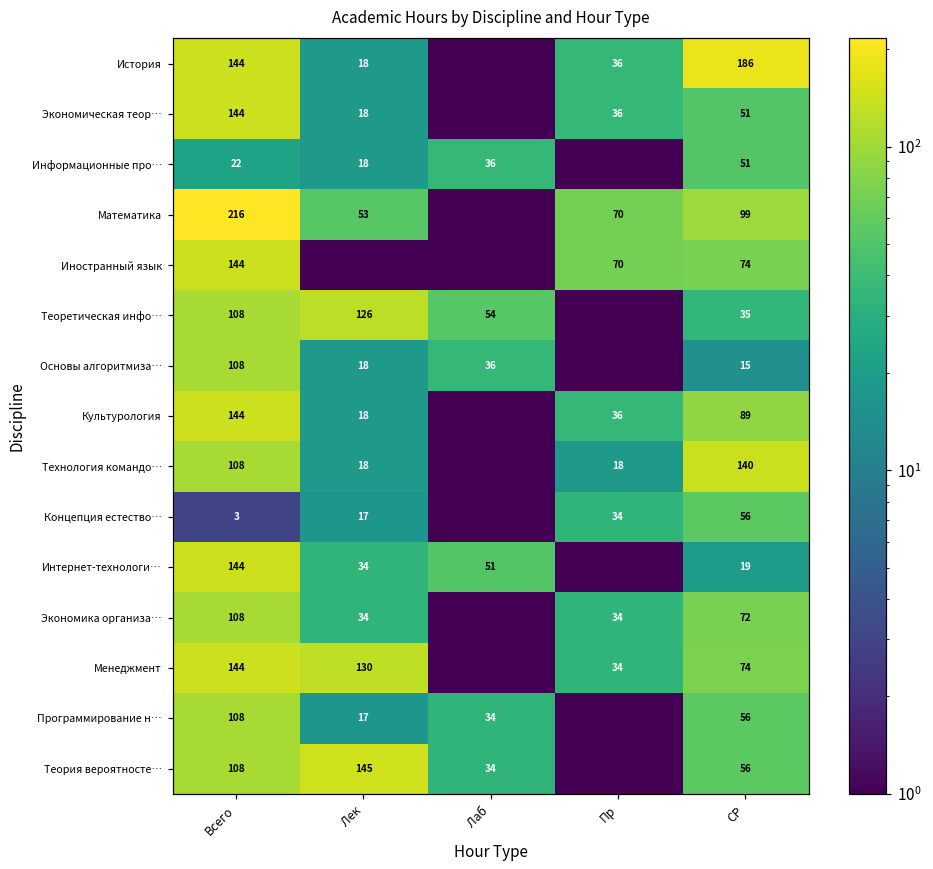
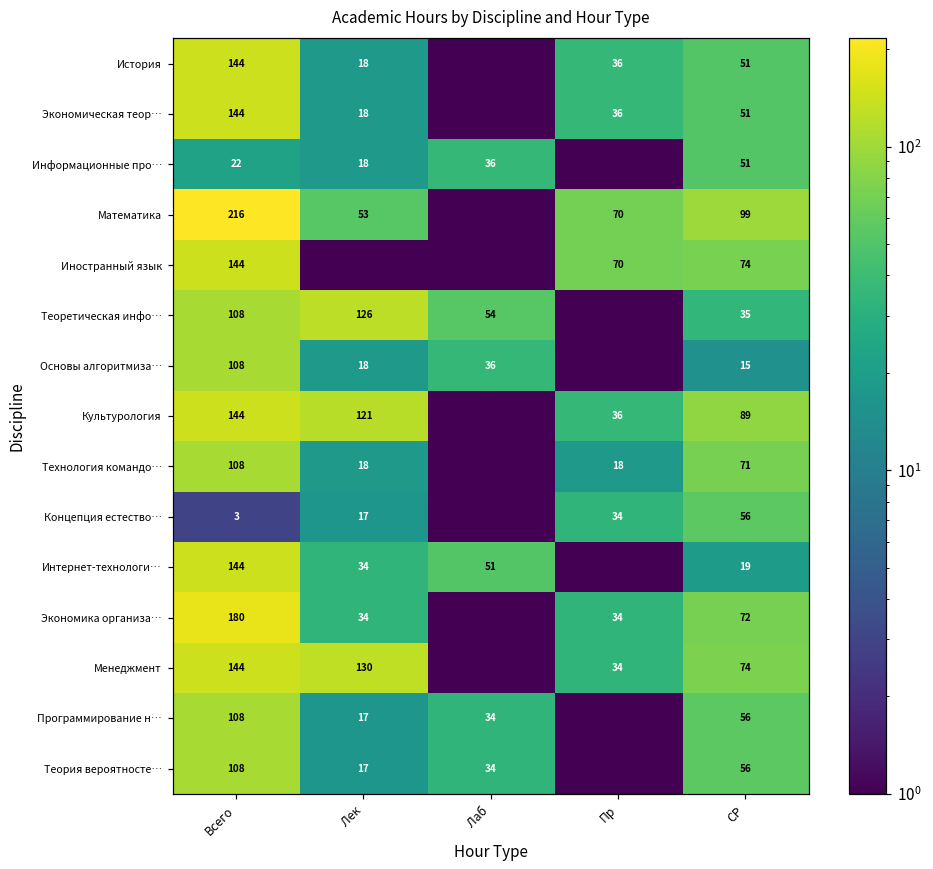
История, СР: 186 -> 51
Культурология, Лек: 18 -> 121
Технология командо…, СР: 140 -> 71
Экономика организа…, Всего: 108 -> 180
Теория вероятносте…, Лек: 145 -> 17
